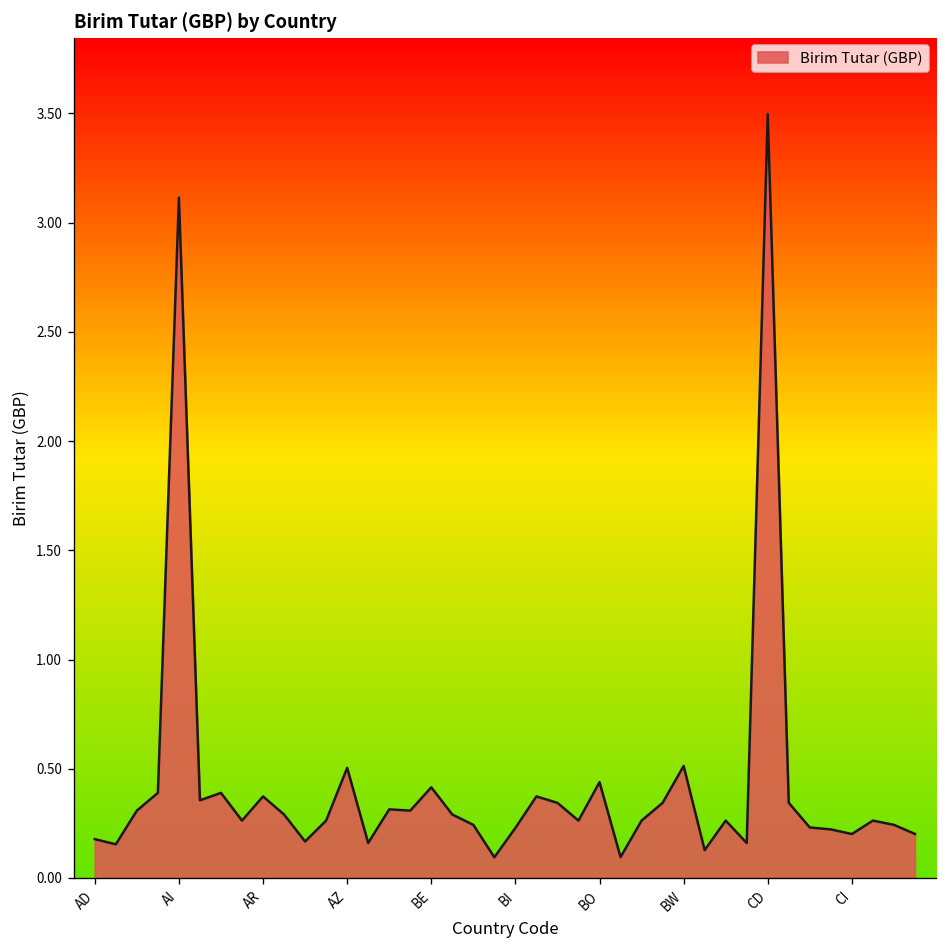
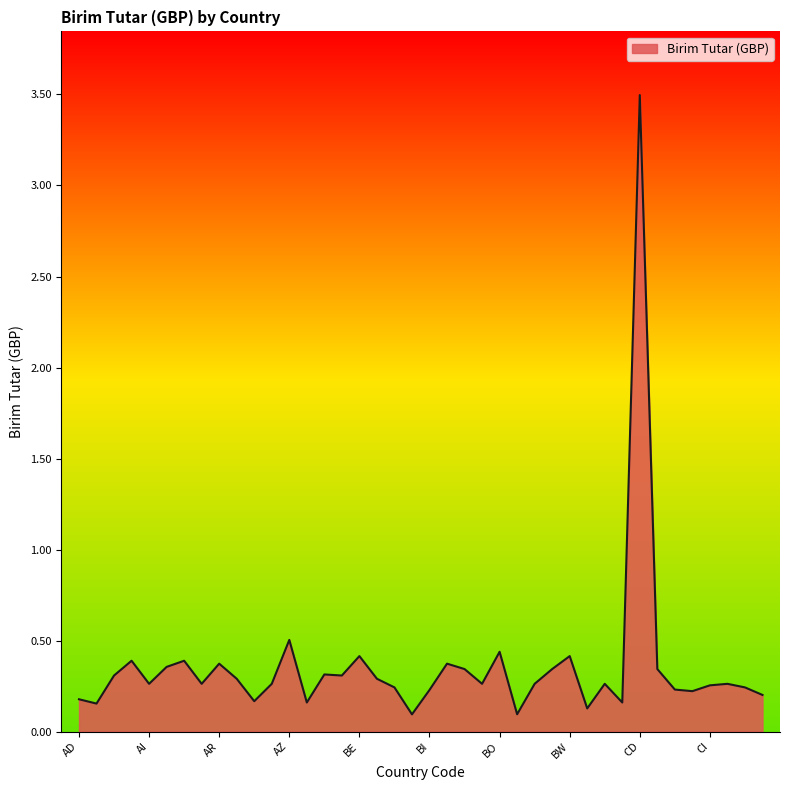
AI: 3.11 -> 0.26
BW: 0.51 -> 0.41
CI: 0.20 -> 0.25
